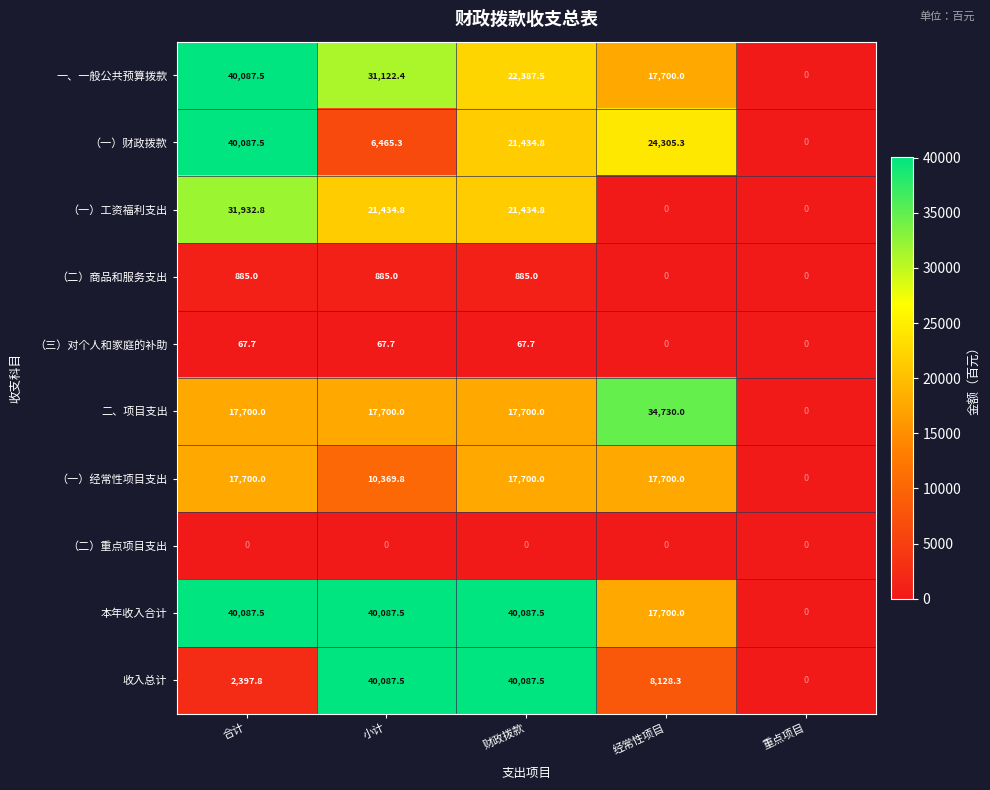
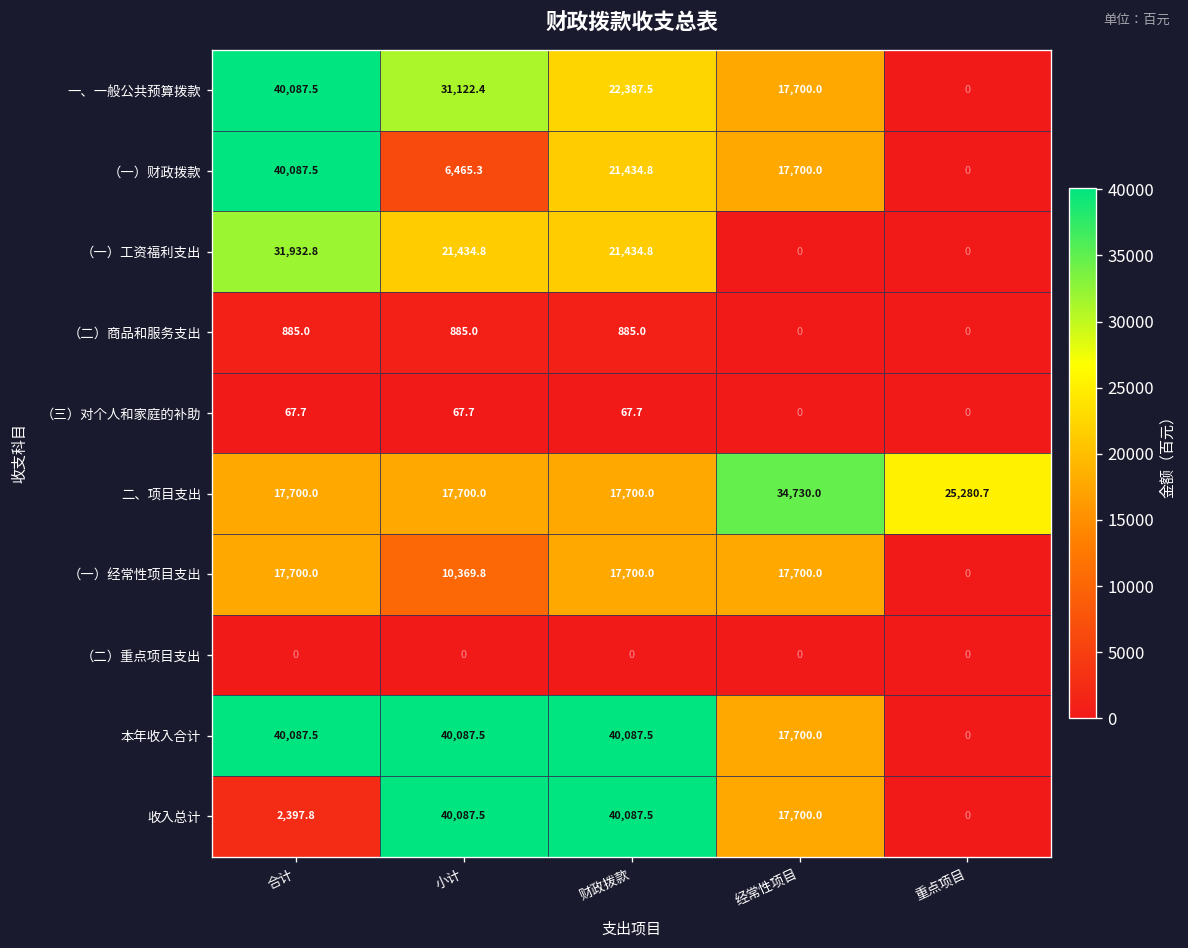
（一）财政拨款, 经常性项目: 24,305.3 -> 17,700.0
二、项目支出, 重点项目: 0 -> 25,280.7
收入总计, 经常性项目: 8,128.3 -> 17,700.0
